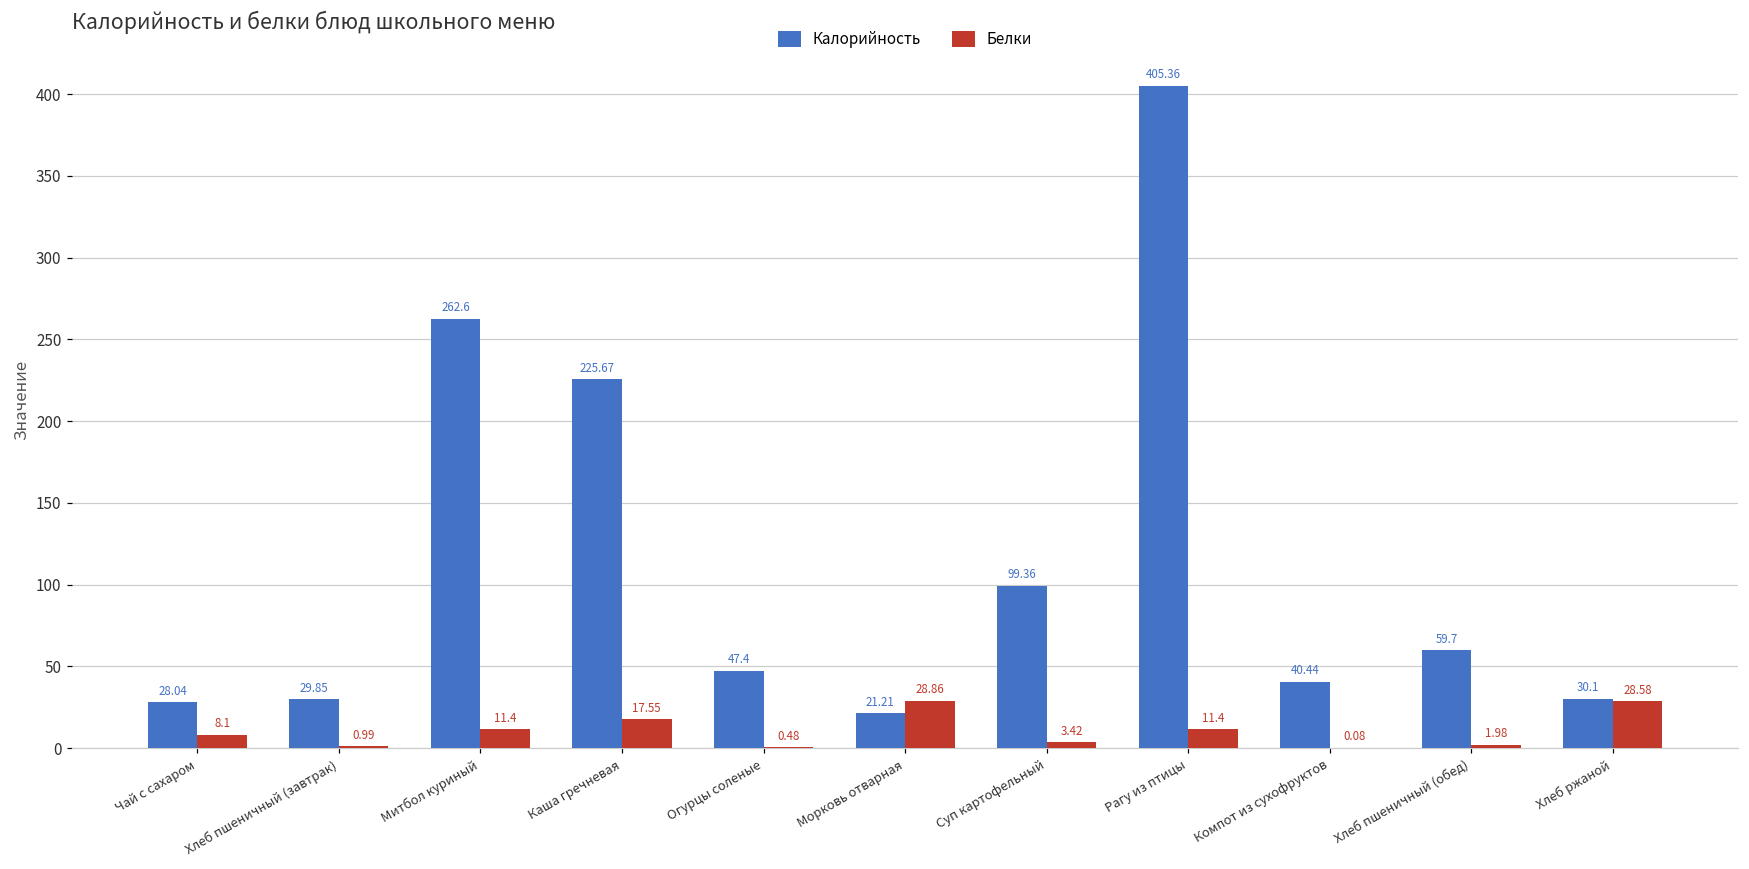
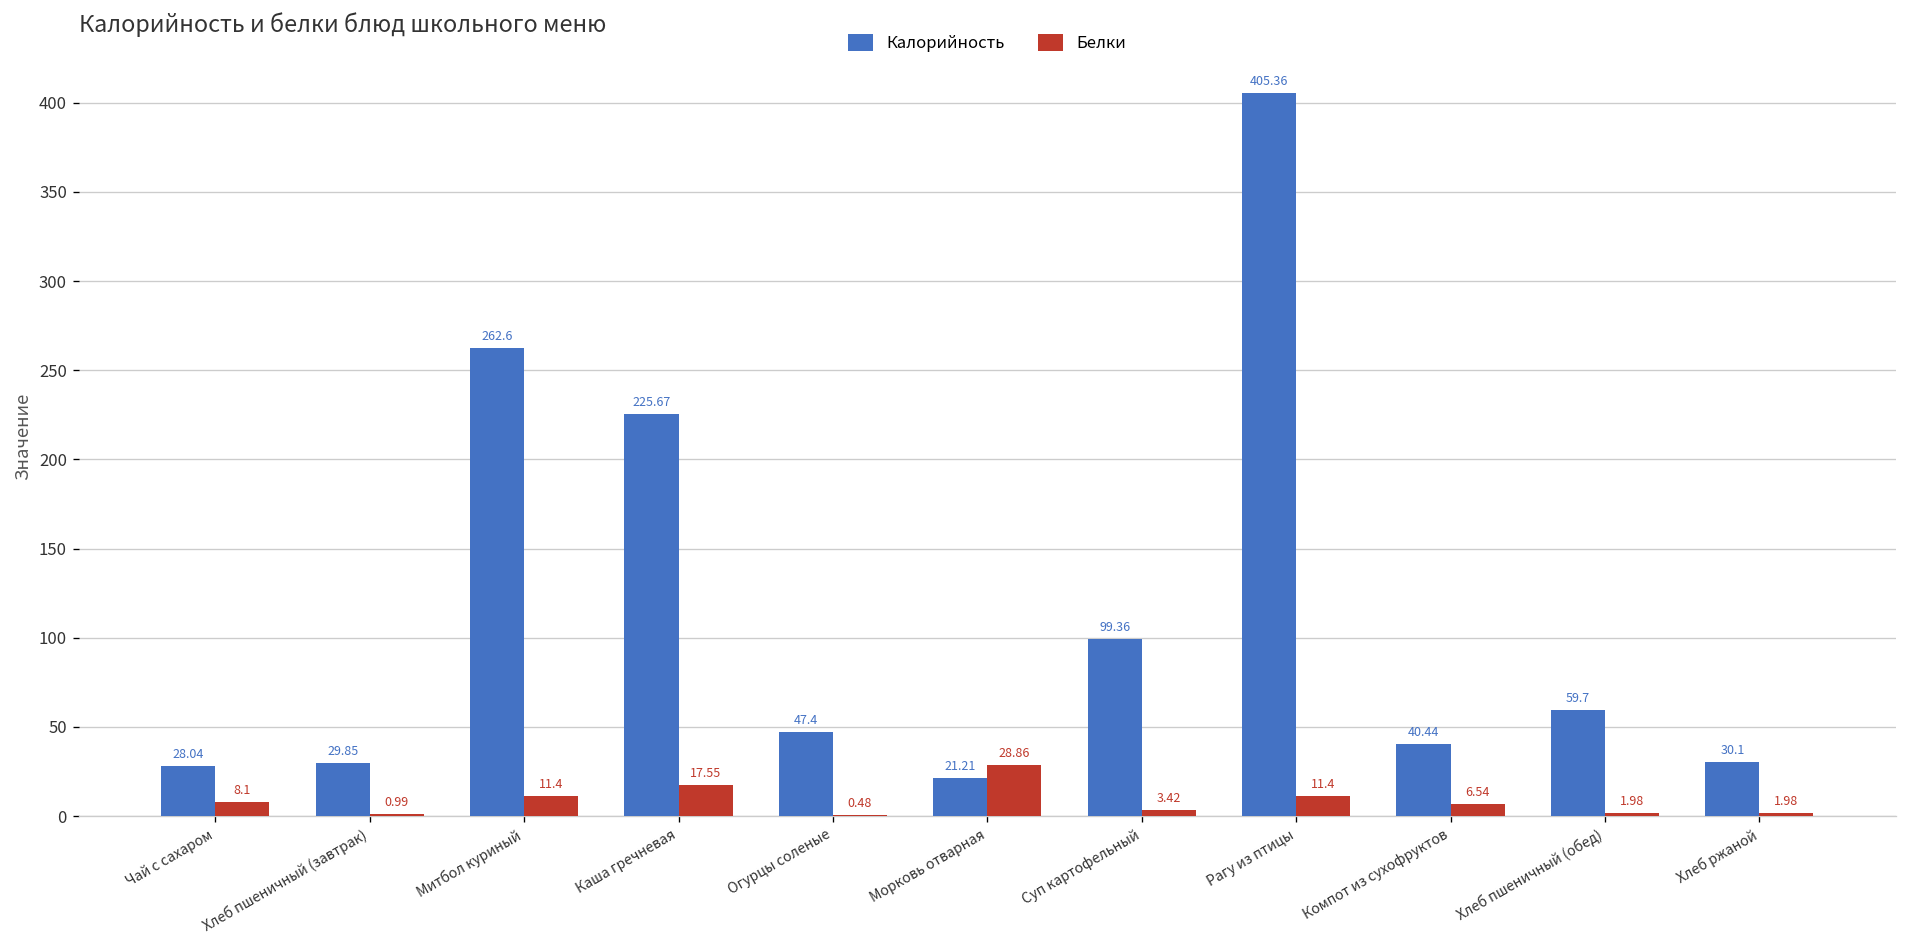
Белки, Компот из сухофруктов: 0.08 -> 6.54
Белки, Хлеб ржаной: 28.58 -> 1.98
